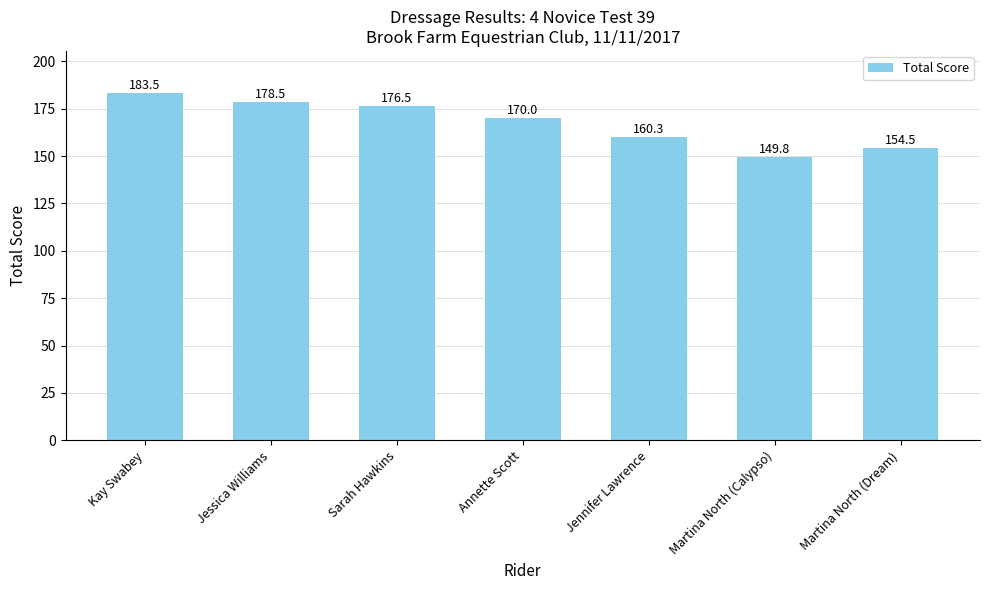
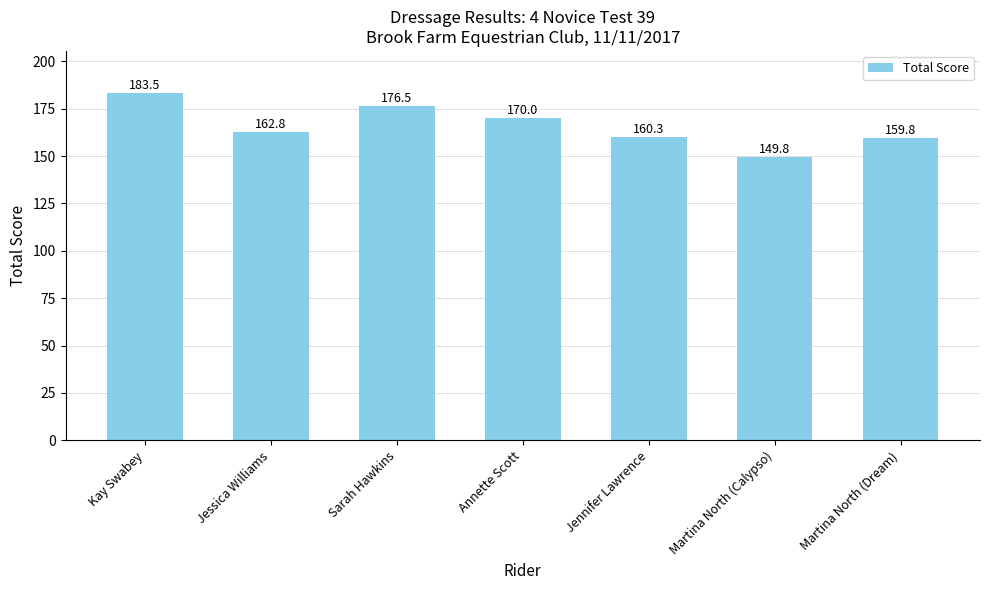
Jessica Williams: 178.5 -> 162.8
Martina North (Dream): 154.5 -> 159.8
